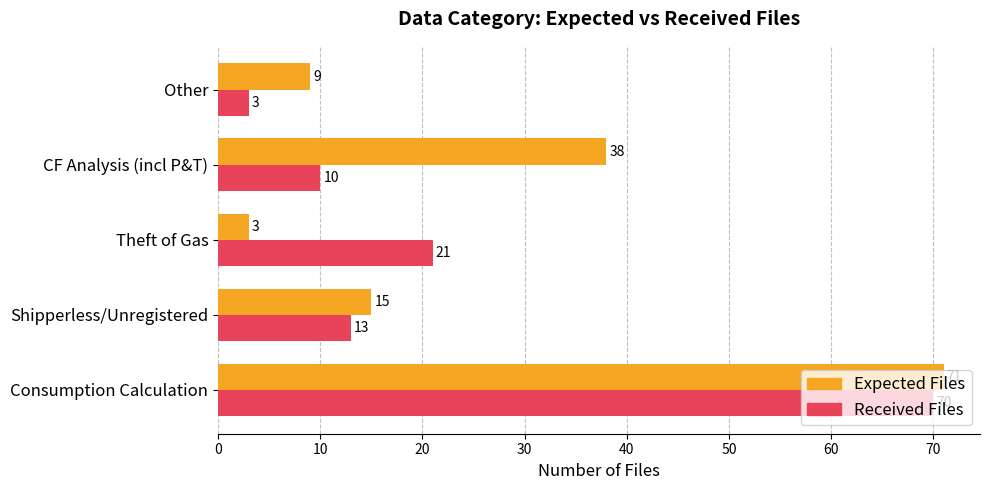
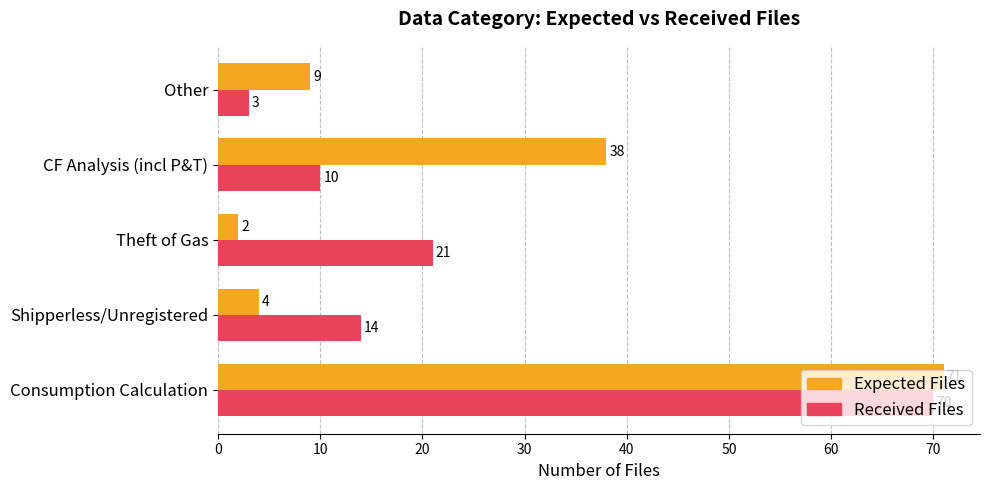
Expected Files, Theft of Gas: 3 -> 2
Expected Files, Shipperless/Unregistered: 15 -> 4
Received Files, Shipperless/Unregistered: 13 -> 14
